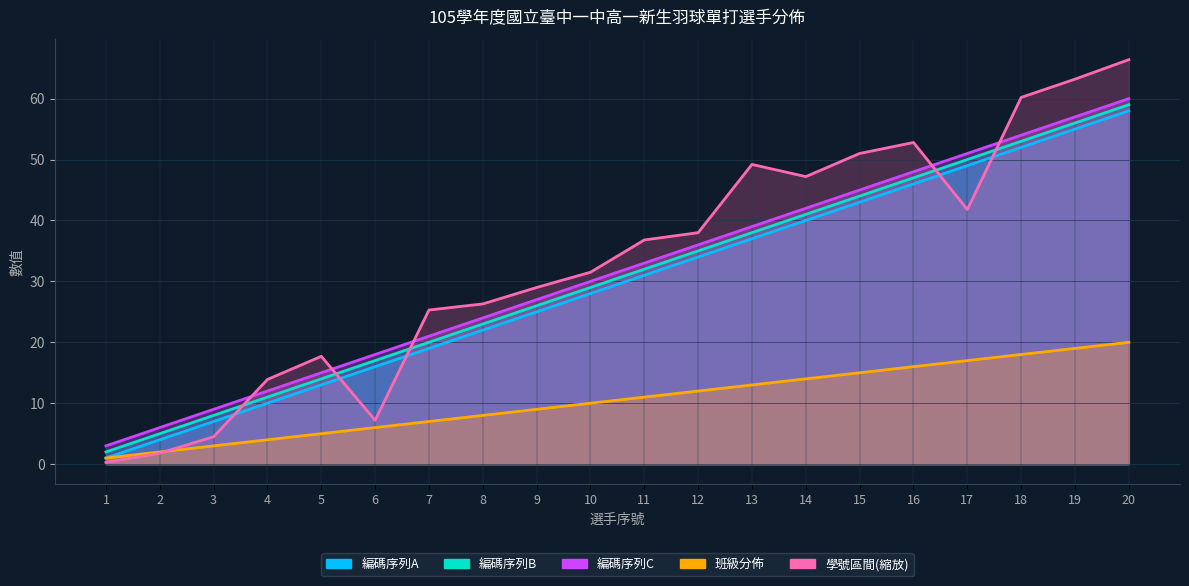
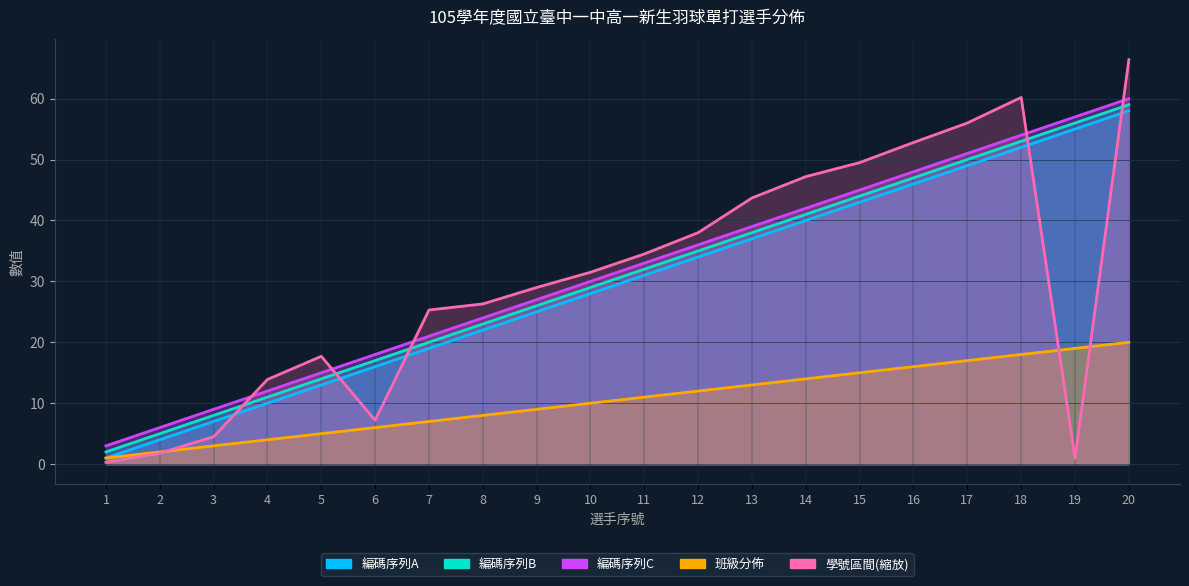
學號區間(縮放), 11: 37 -> 35
學號區間(縮放), 13: 49 -> 44
學號區間(縮放), 15: 51 -> 50
學號區間(縮放), 17: 42 -> 56
學號區間(縮放), 19: 63 -> 1
